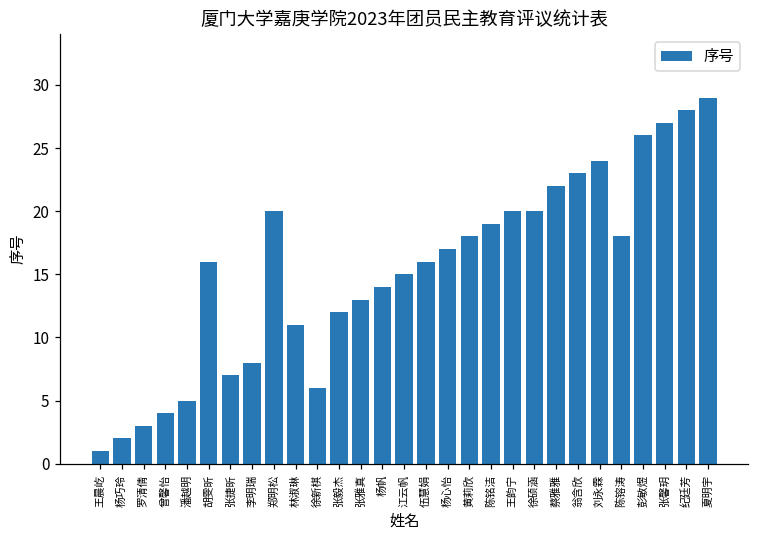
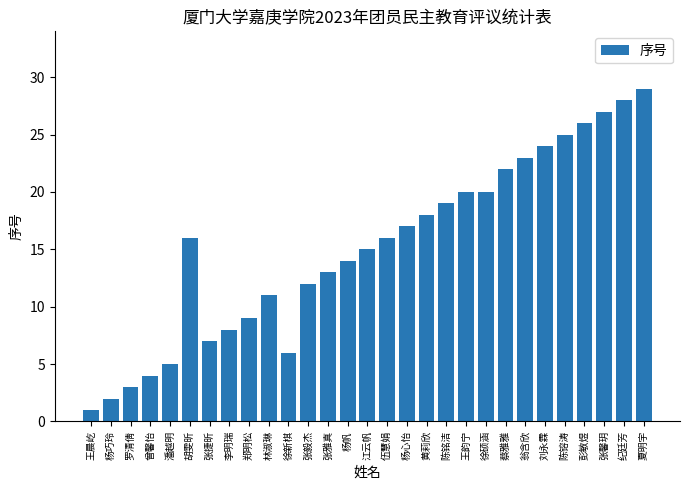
郑明松: 20 -> 9
陈镕涛: 18 -> 25
